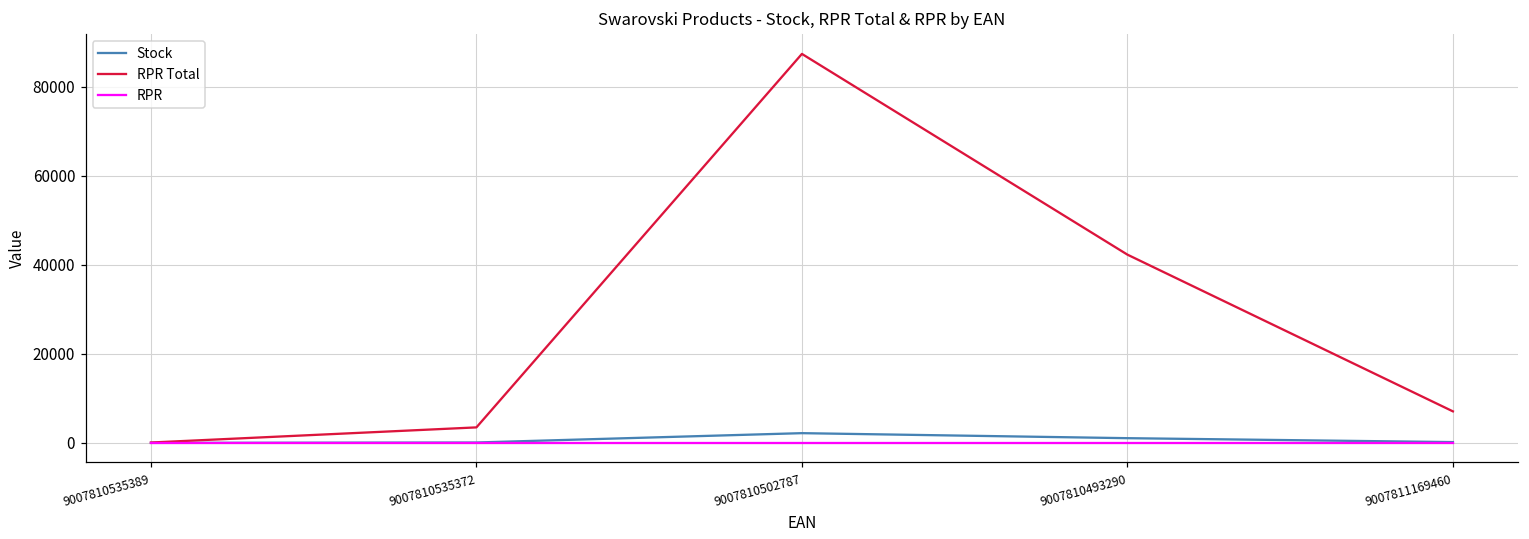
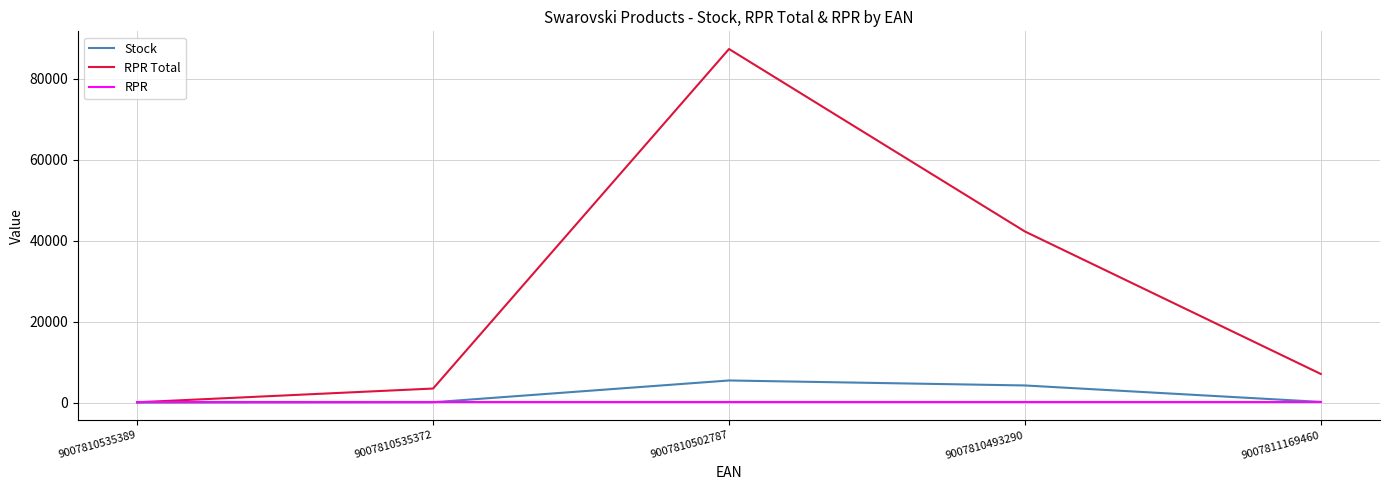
Stock, 9007810502787: 2000 -> 5000
Stock, 9007810493290: 1000 -> 4000
